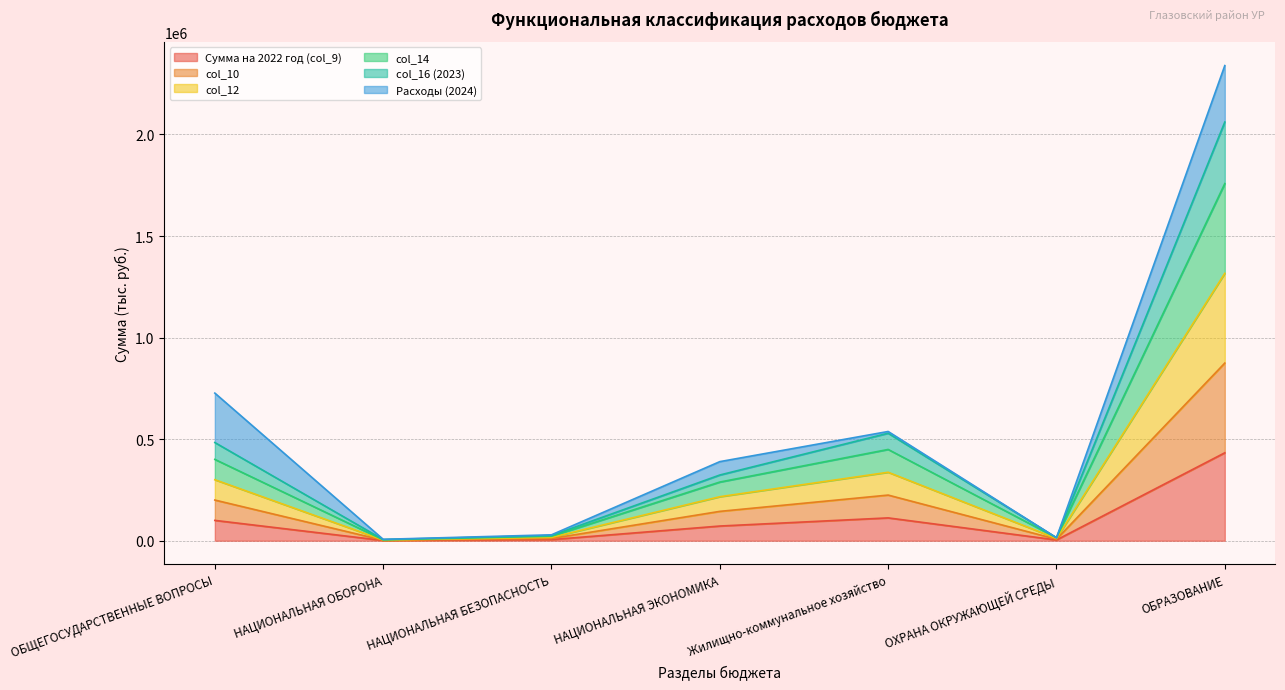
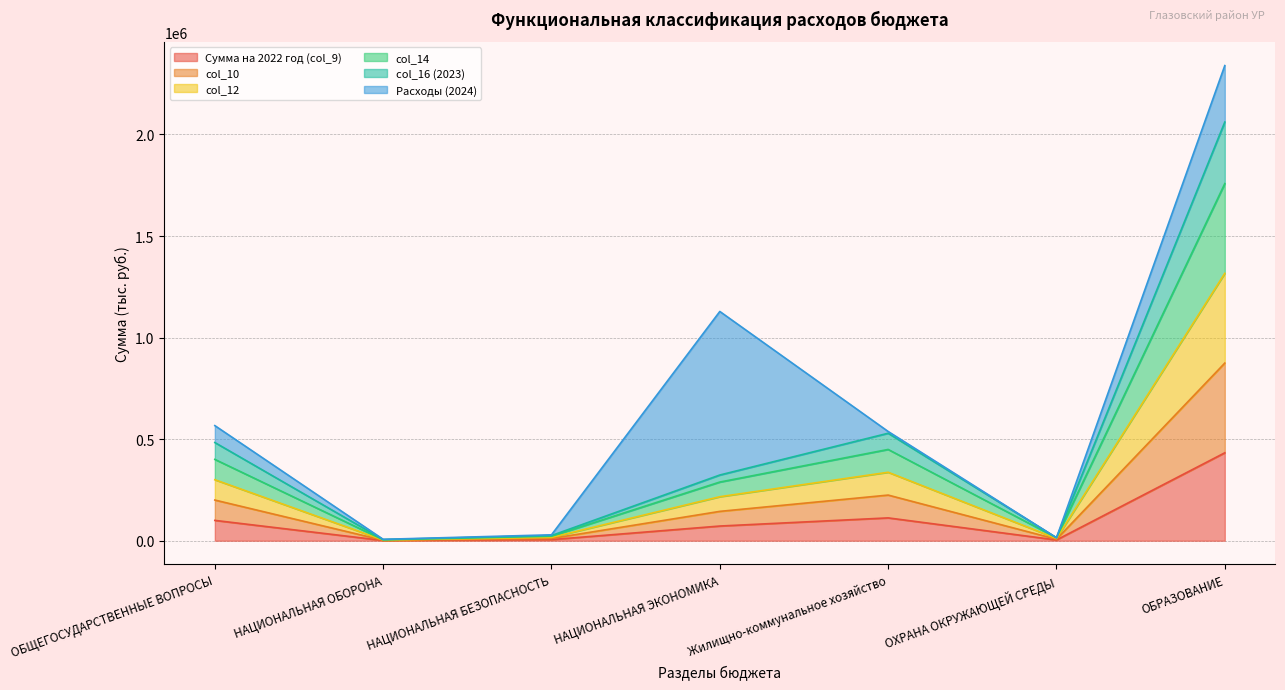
Расходы (2024), ОБЩЕГОСУДАРСТВЕННЫЕ ВОПРОСЫ: 240000 -> 80000
Расходы (2024), НАЦИОНАЛЬНАЯ ЭКОНОМИКА: 70000 -> 810000
